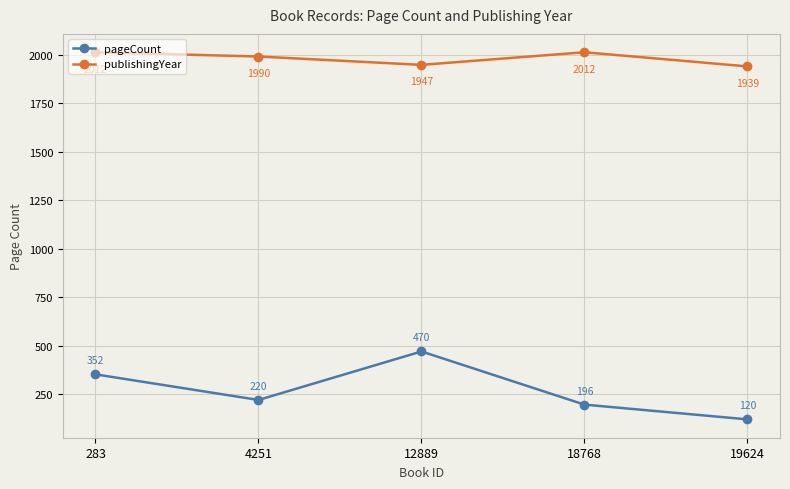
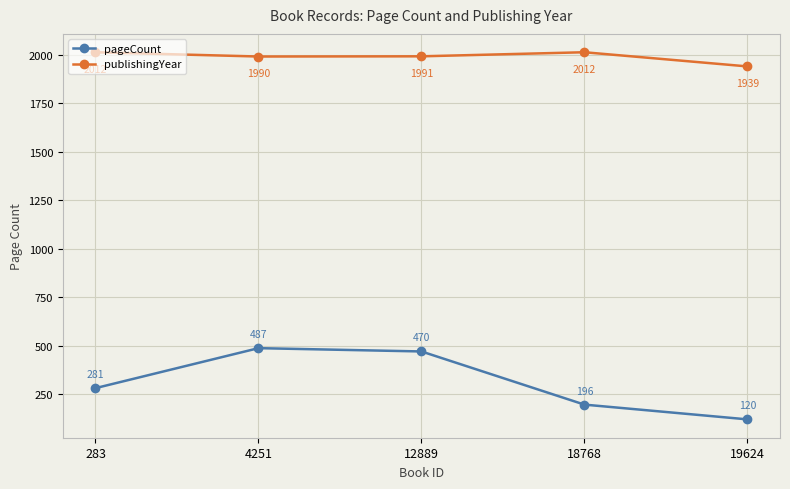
pageCount, 283: 352 -> 281
pageCount, 4251: 220 -> 487
publishingYear, 12889: 1947 -> 1991
